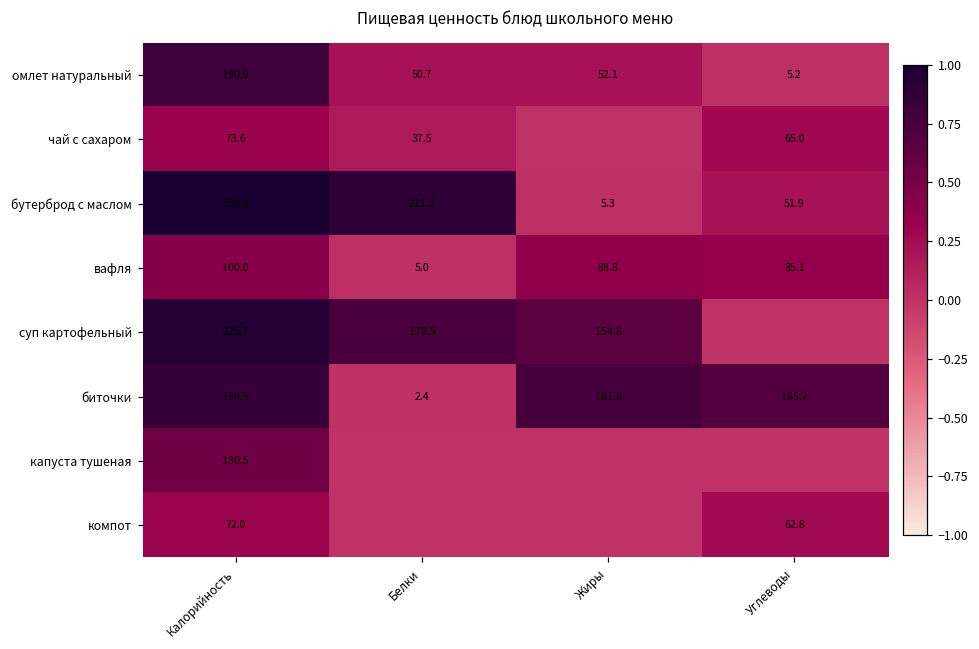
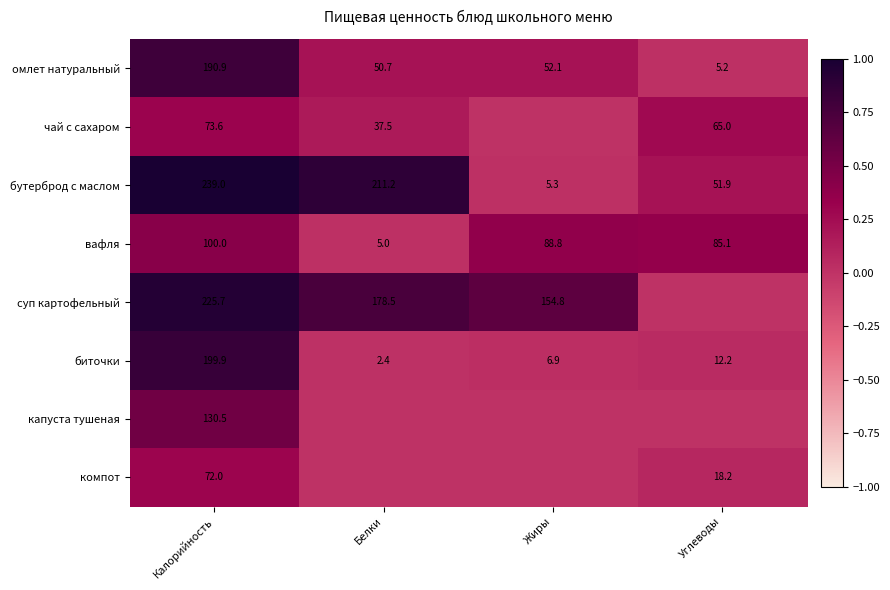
биточки, Жиры: 181.8 -> 6.9
биточки, Углеводы: 165.2 -> 12.2
компот, Углеводы: 62.8 -> 18.2
